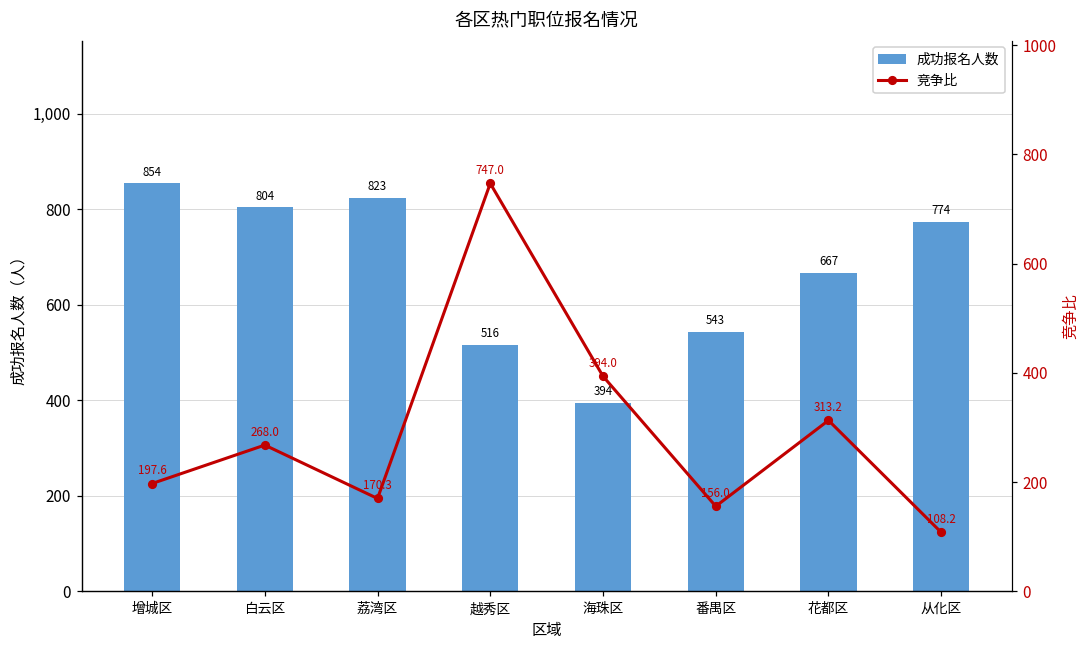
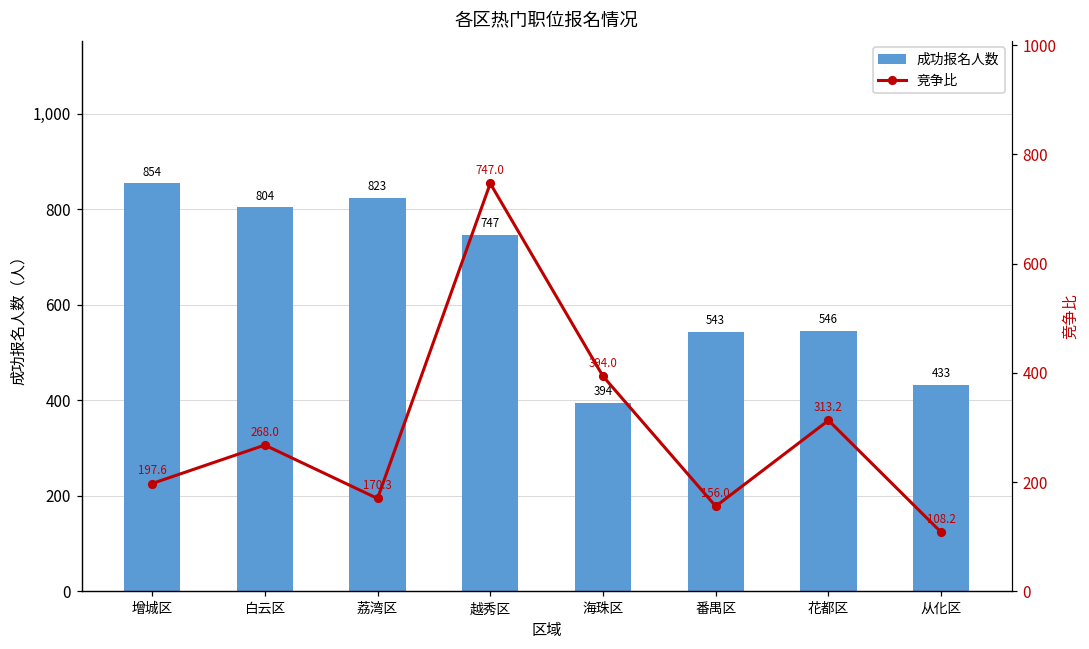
成功报名人数, 越秀区: 516 -> 747
成功报名人数, 花都区: 667 -> 546
成功报名人数, 从化区: 774 -> 433
